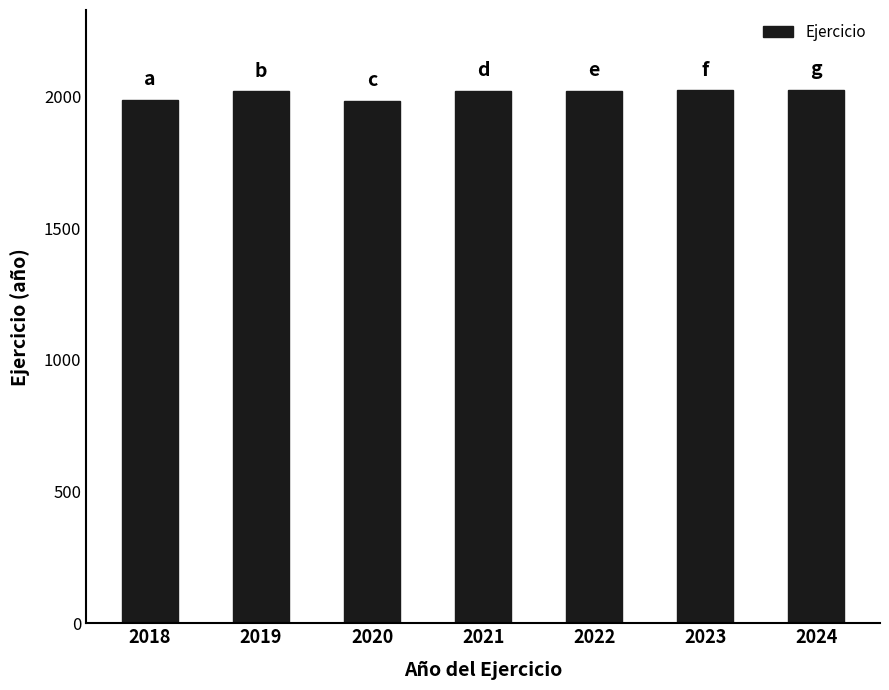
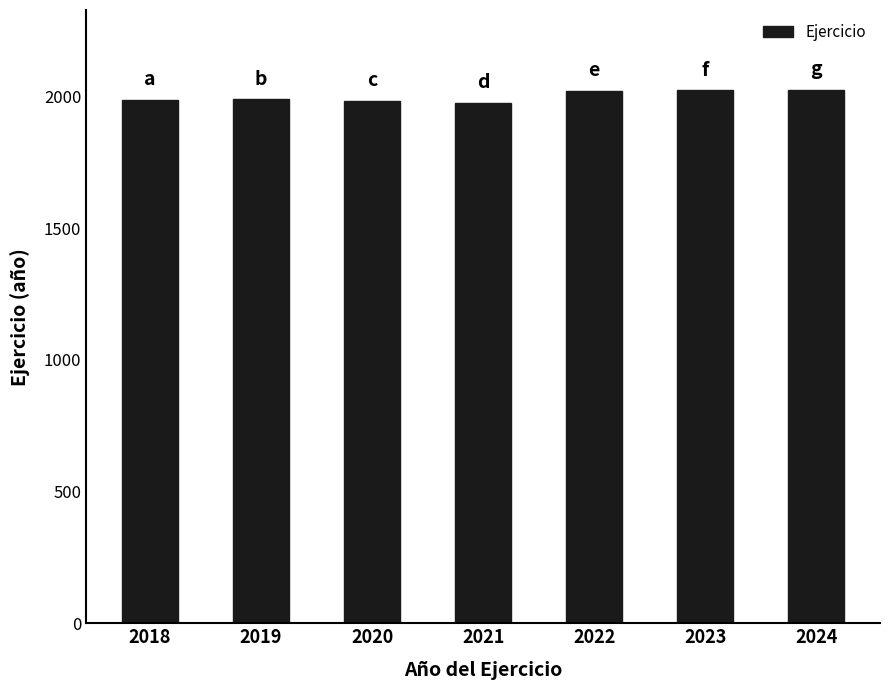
2019: 2020 -> 1990
2021: 2020 -> 1980
